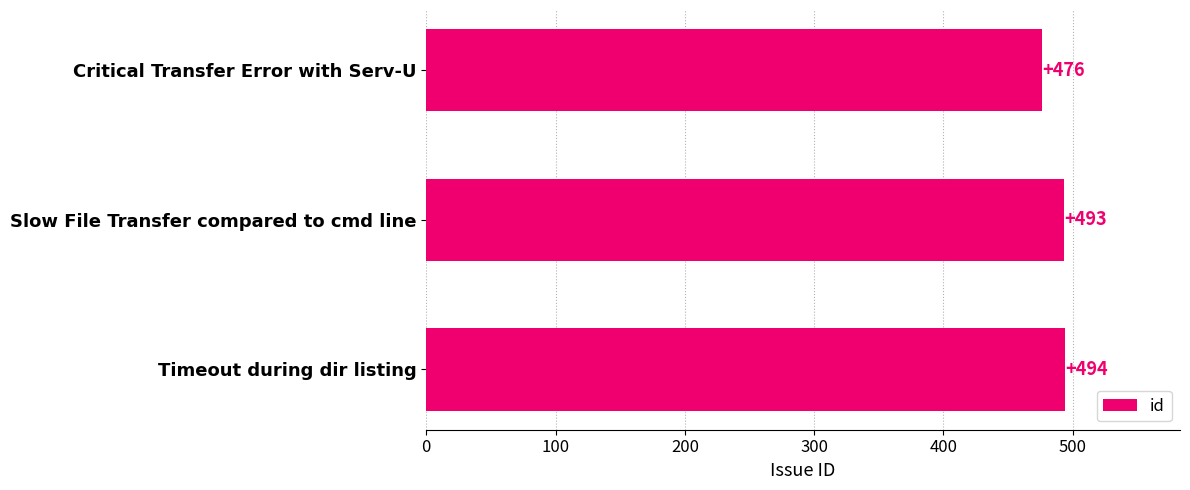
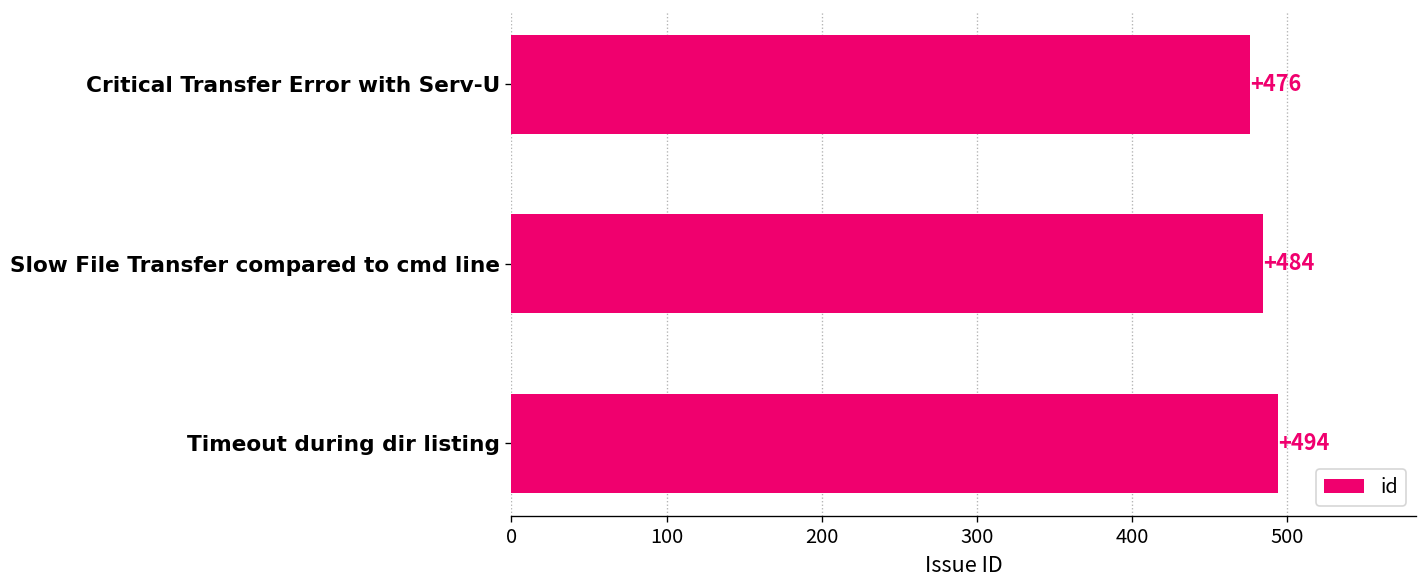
Slow File Transfer compared to cmd line: +493 -> +484
